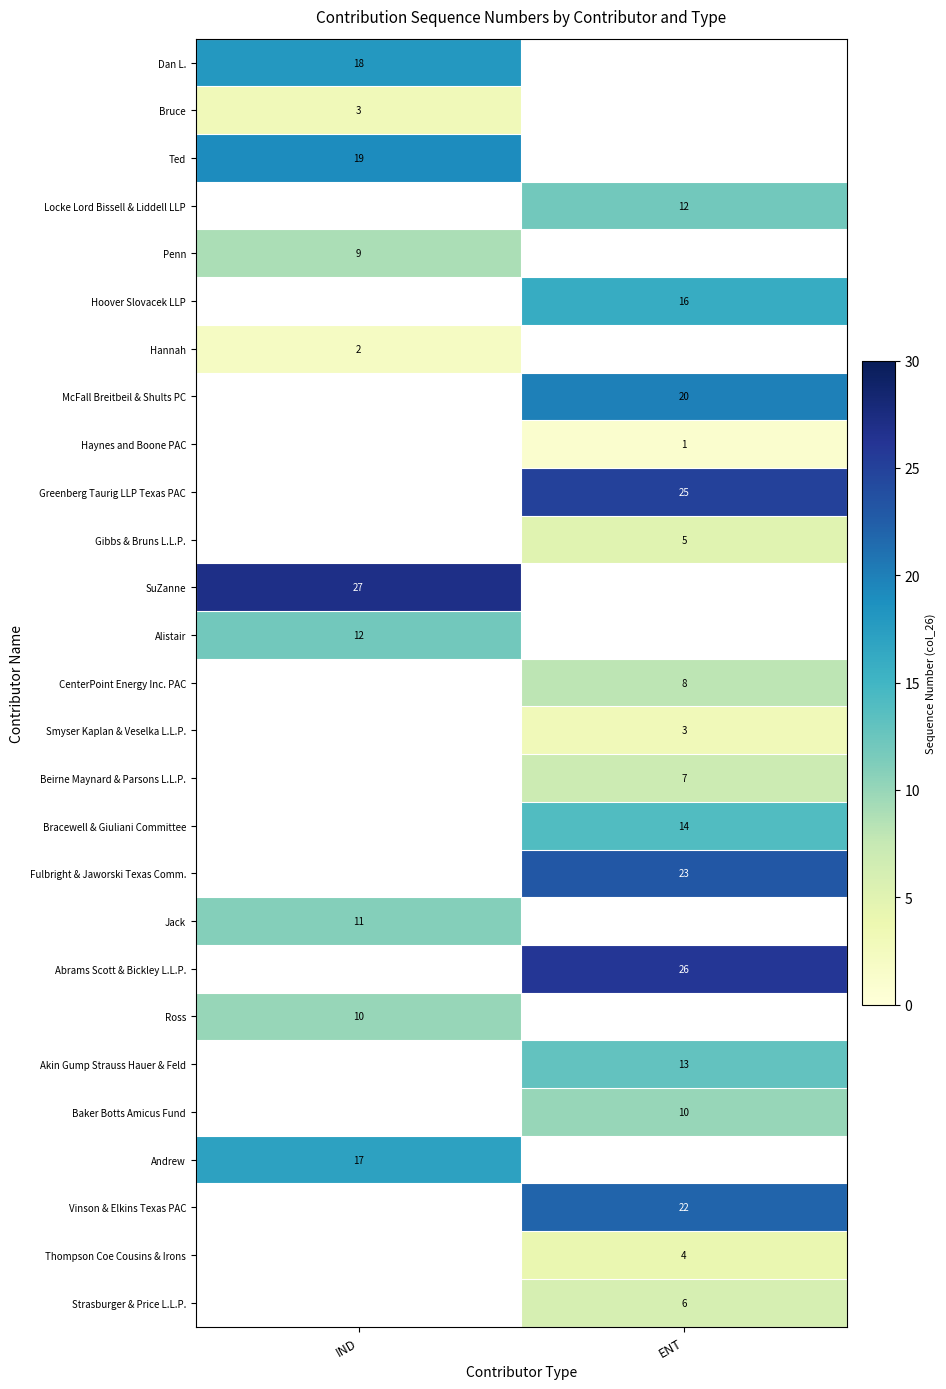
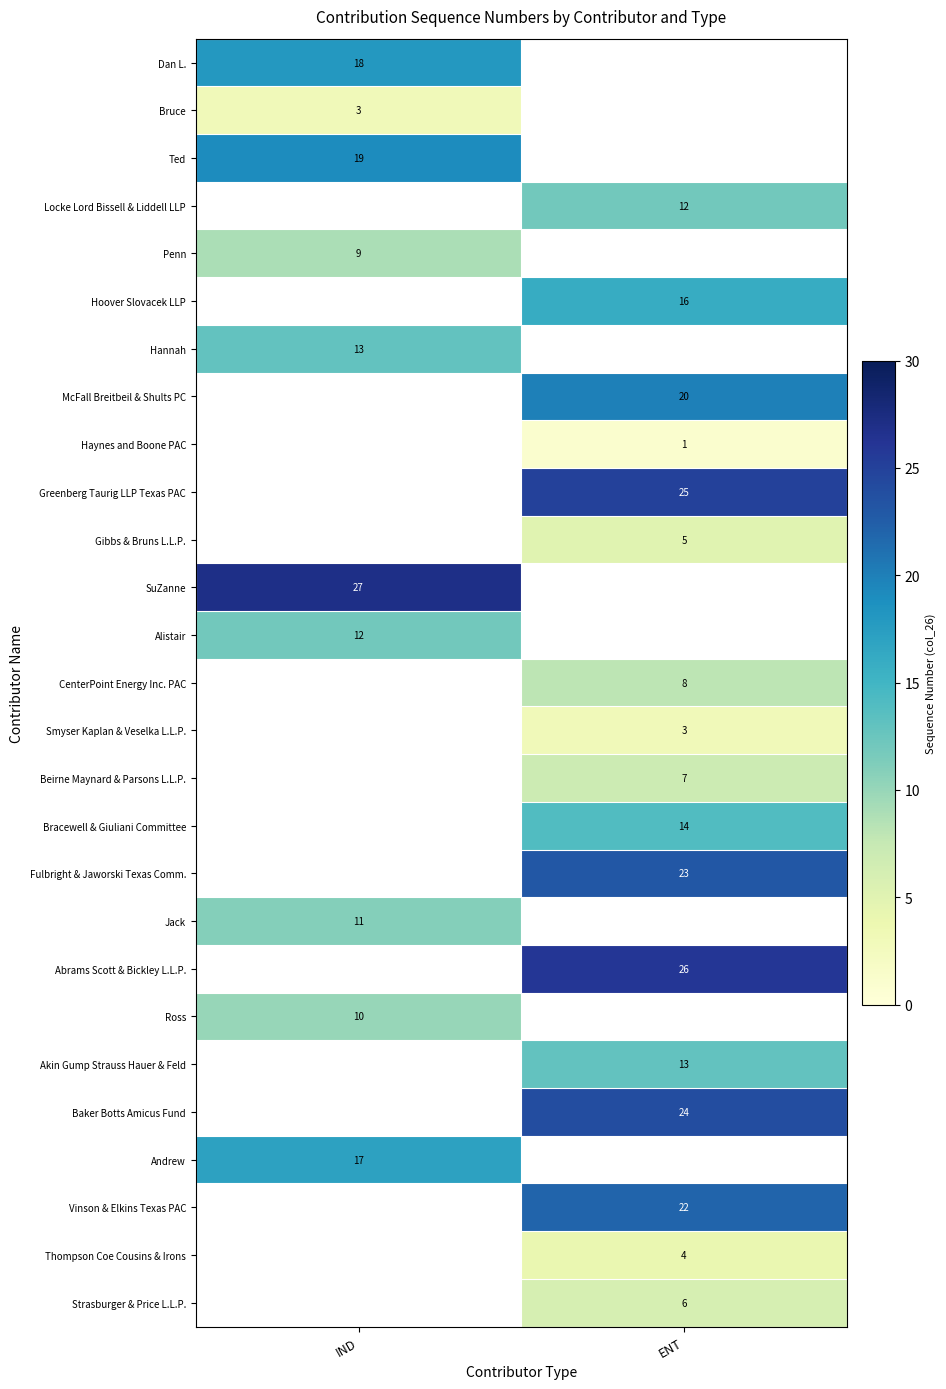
Hannah, IND: 2 -> 13
Baker Botts Amicus Fund, ENT: 10 -> 24
